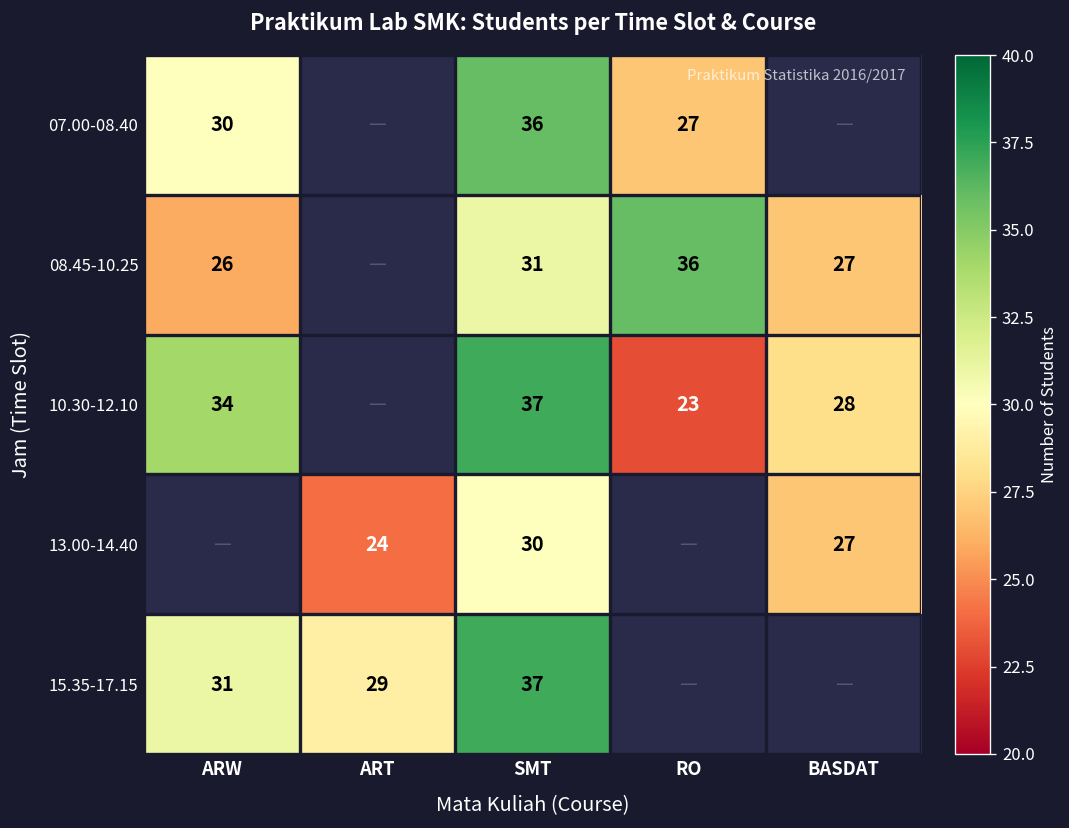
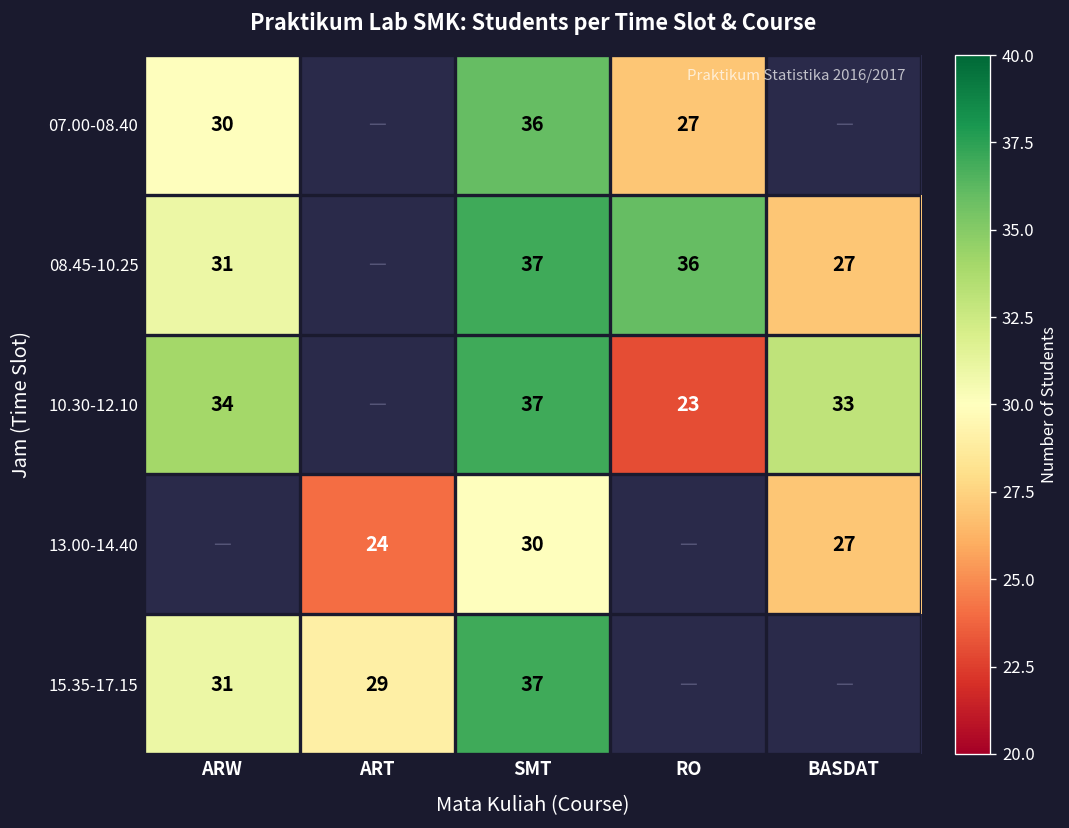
08.45-10.25, ARW: 26 -> 31
08.45-10.25, SMT: 31 -> 37
10.30-12.10, BASDAT: 28 -> 33
